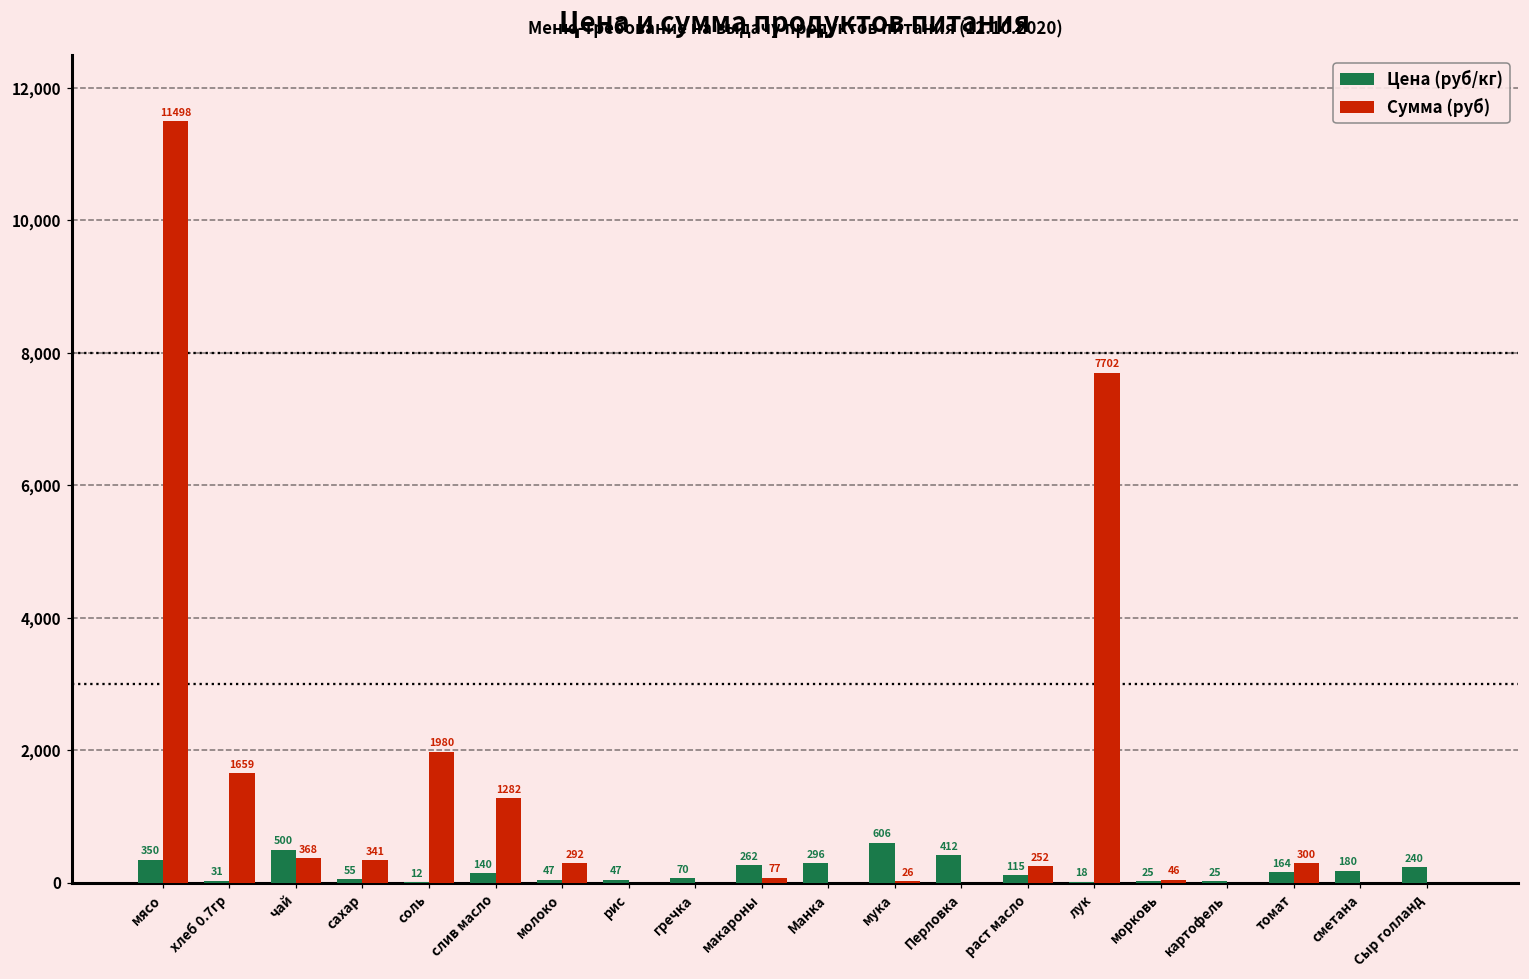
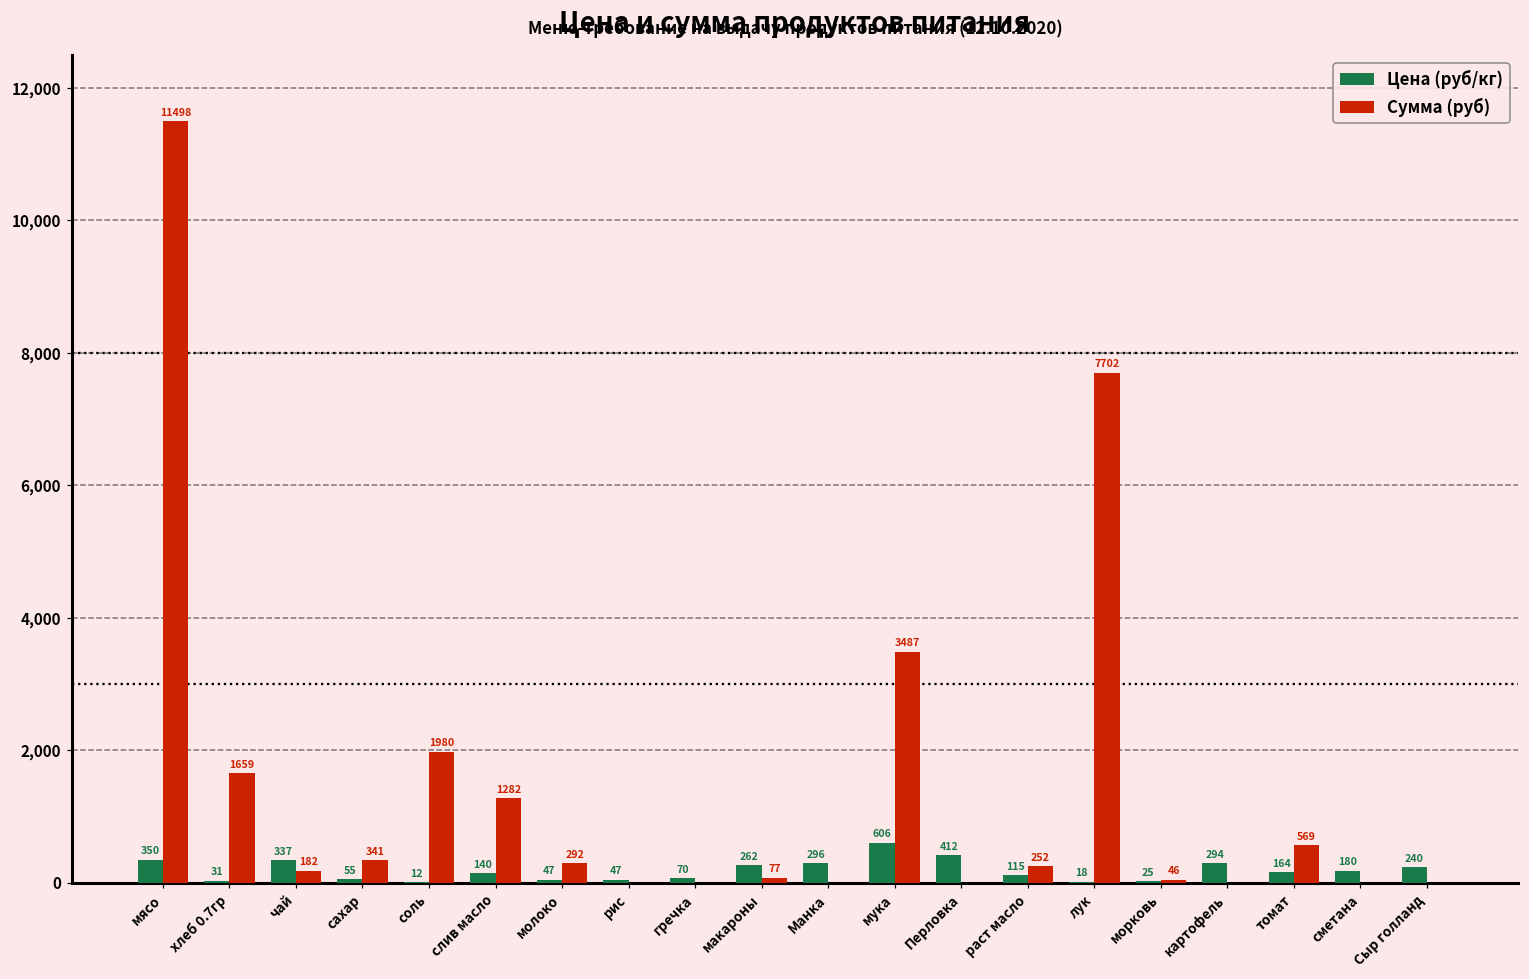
Цена (руб/кг), чай: 500 -> 337
Сумма (руб), чай: 368 -> 182
Сумма (руб), мука: 26 -> 3487
Цена (руб/кг), картофель: 25 -> 294
Сумма (руб), томат: 300 -> 569
